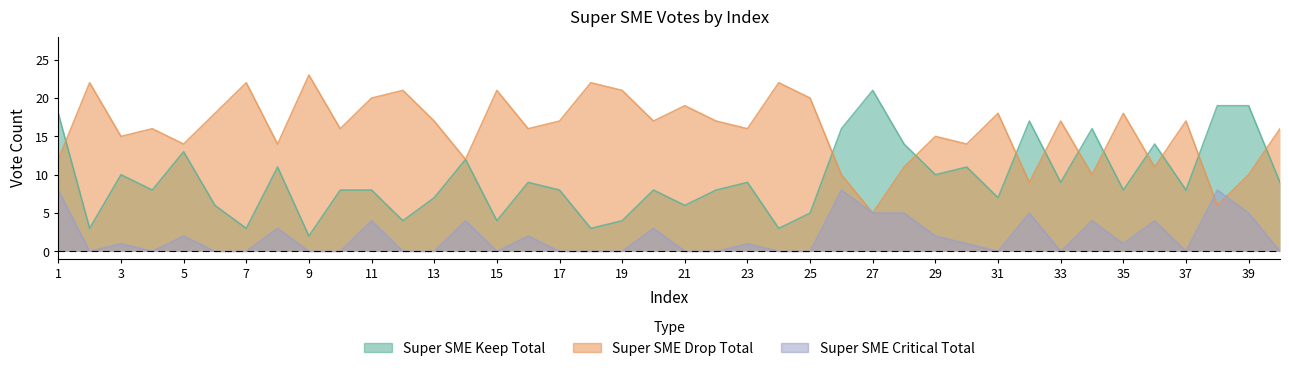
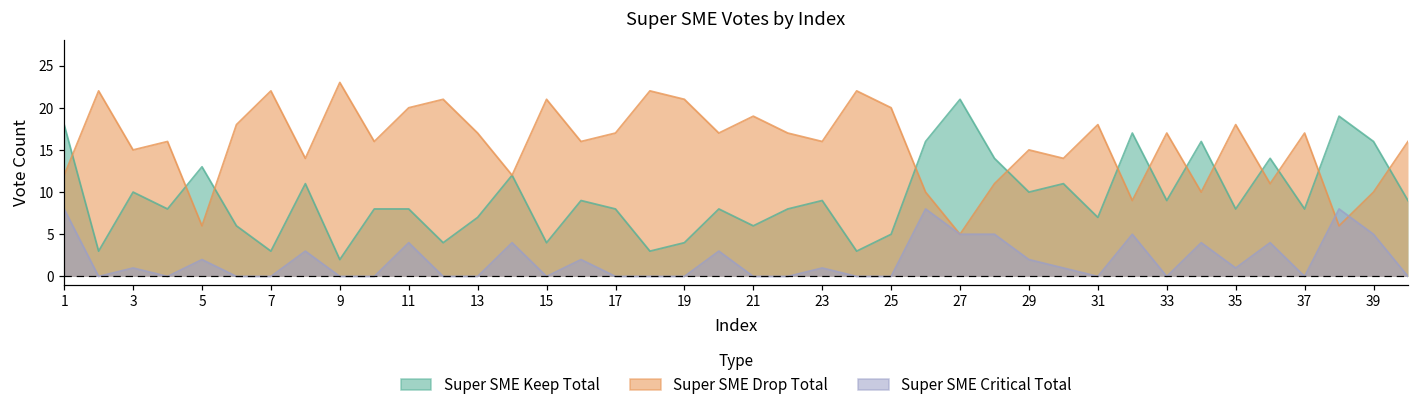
Super SME Drop Total, 5: 14 -> 6
Super SME Keep Total, 39: 19 -> 16
